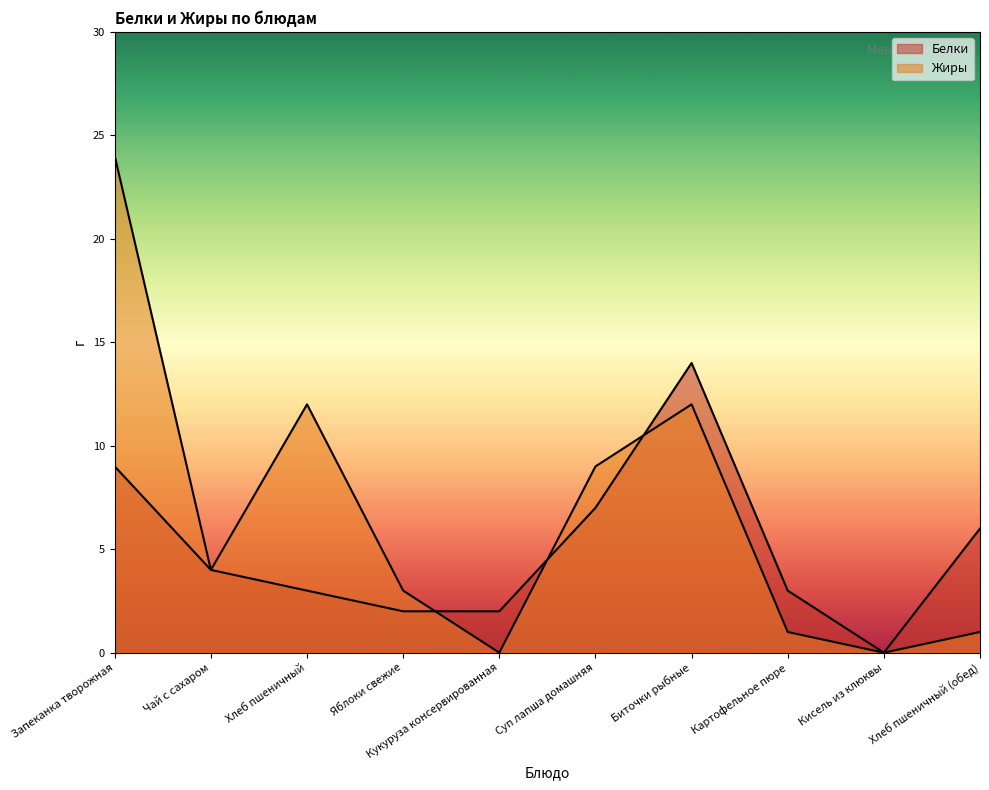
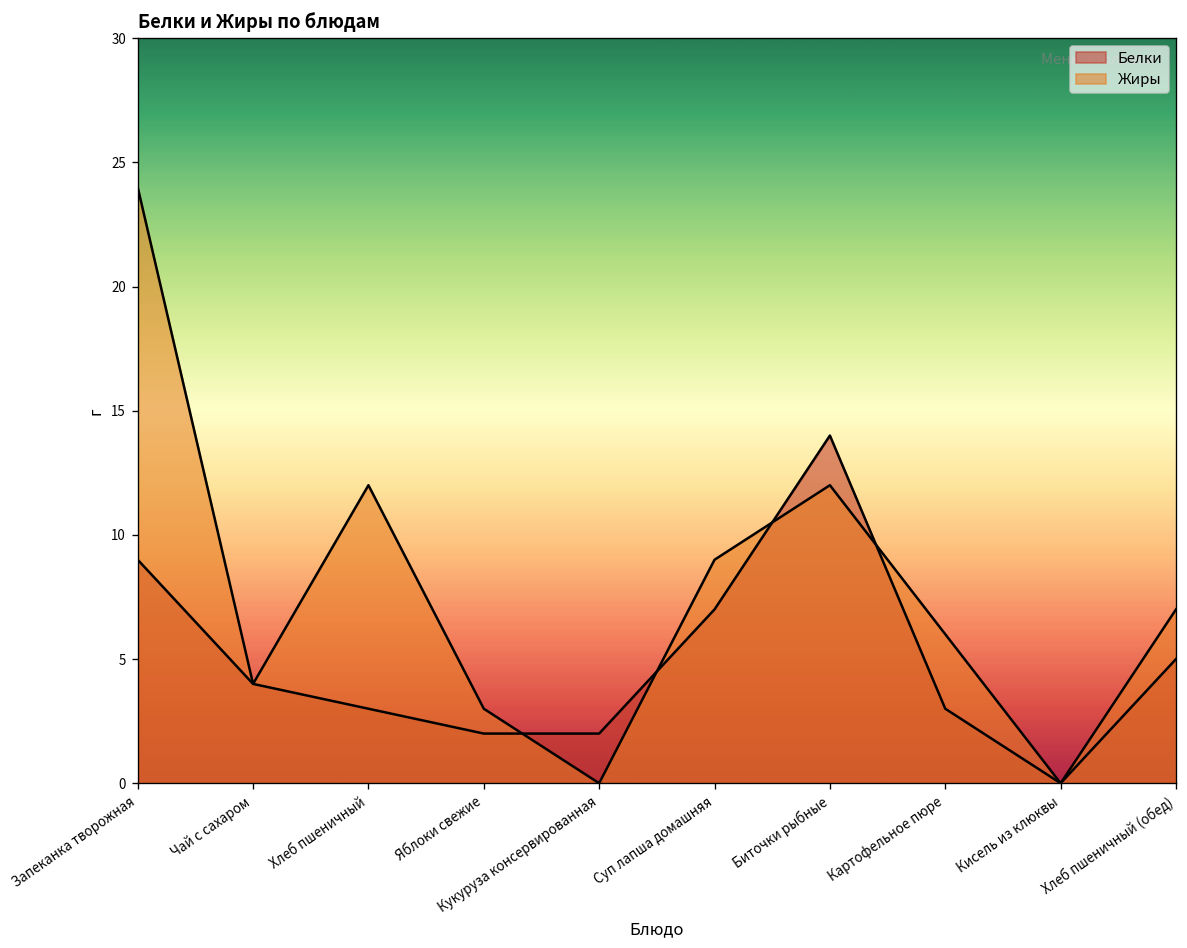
Жиры, Картофельное пюре: 1 -> 6
Белки, Хлеб пшеничный (обед): 6 -> 5
Жиры, Хлеб пшеничный (обед): 1 -> 7
